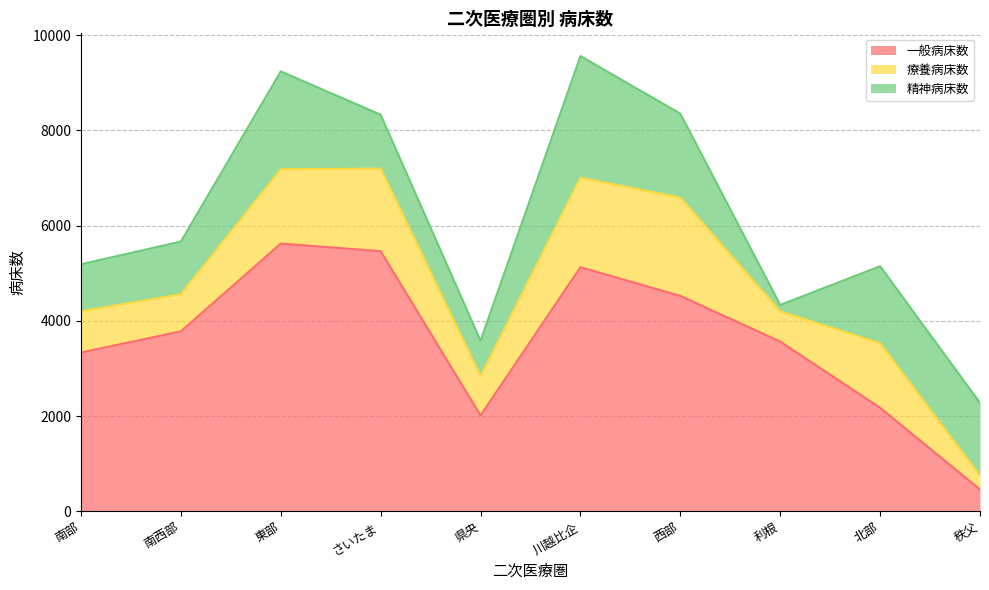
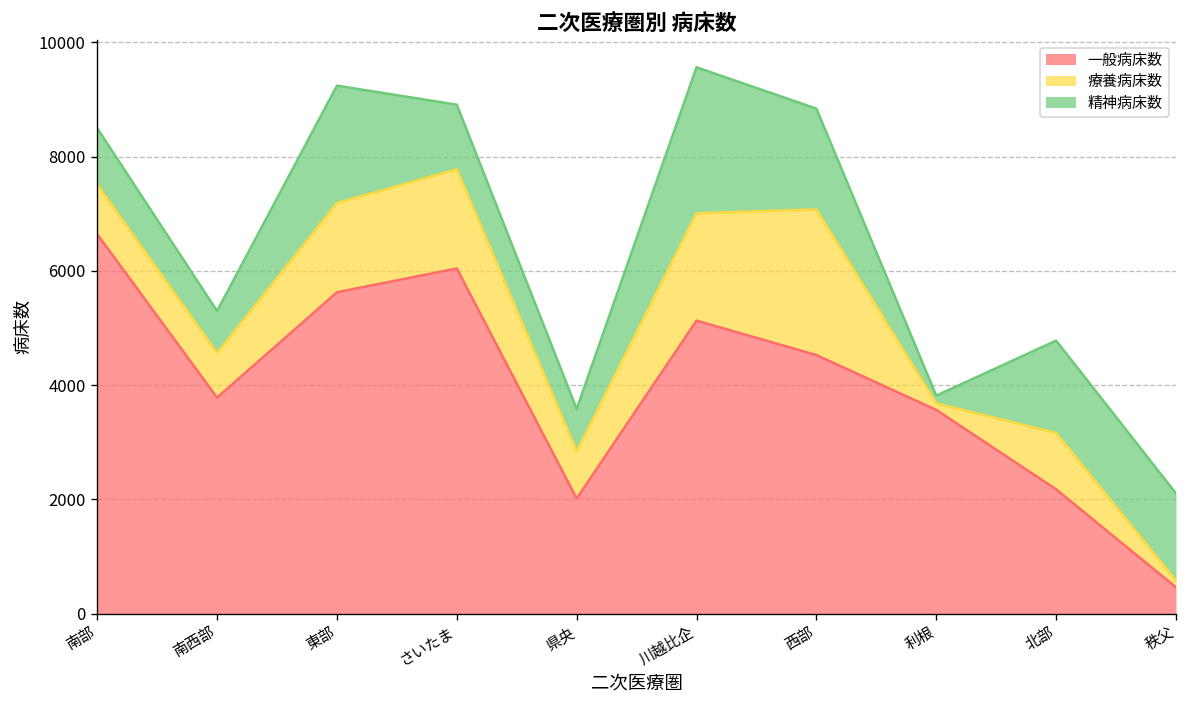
一般病床数, 南部: 3300 -> 6600
精神病床数, 南西部: 1100 -> 700
一般病床数, さいたま: 5500 -> 6000
療養病床数, 西部: 2100 -> 2500
療養病床数, 利根: 600 -> 100
療養病床数, 北部: 1400 -> 1000
療養病床数, 秩父: 300 -> 100
